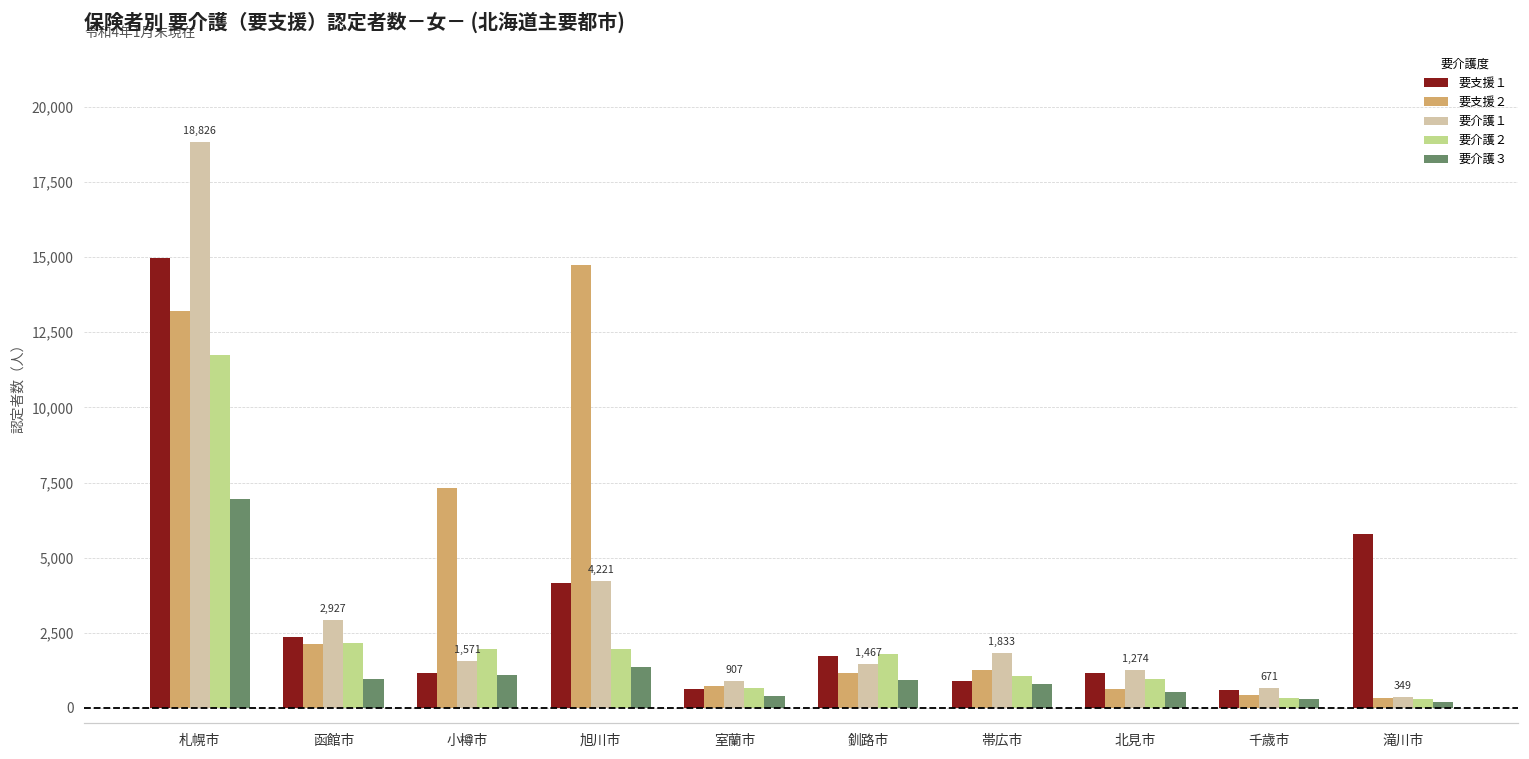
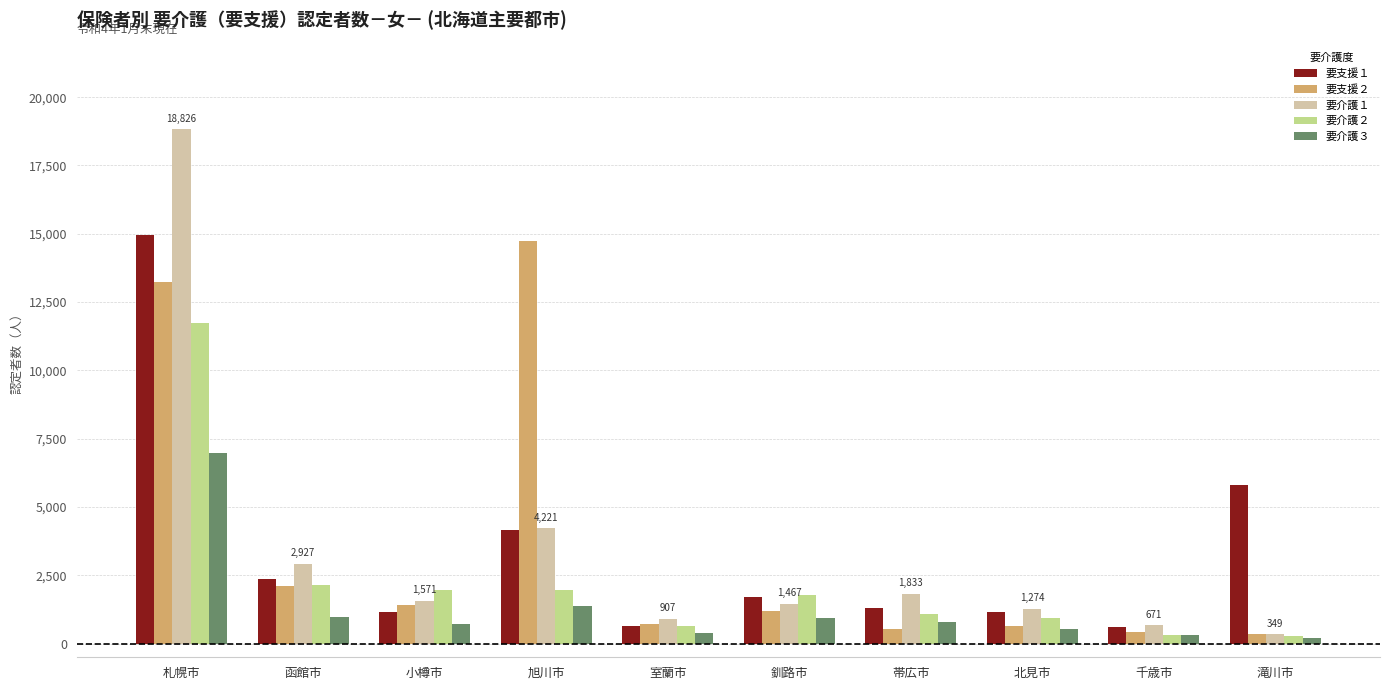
要支援２, 小樽市: 7,300 -> 1,400
要介護３, 小樽市: 1,100 -> 700
要支援１, 帯広市: 900 -> 1,300
要支援２, 帯広市: 1,200 -> 500
